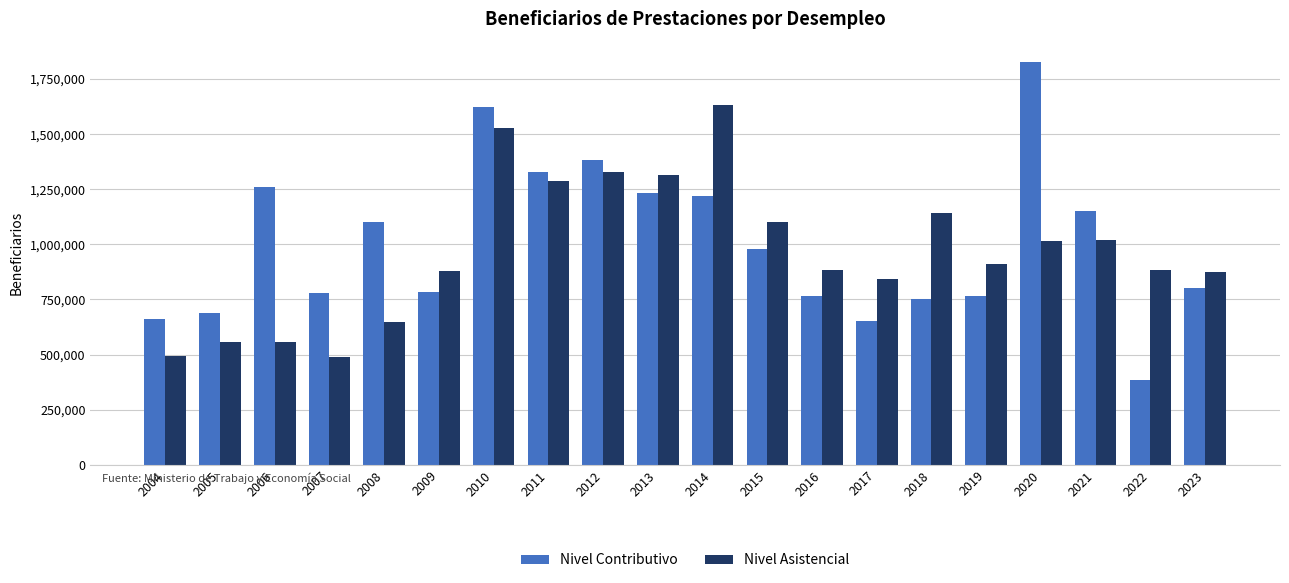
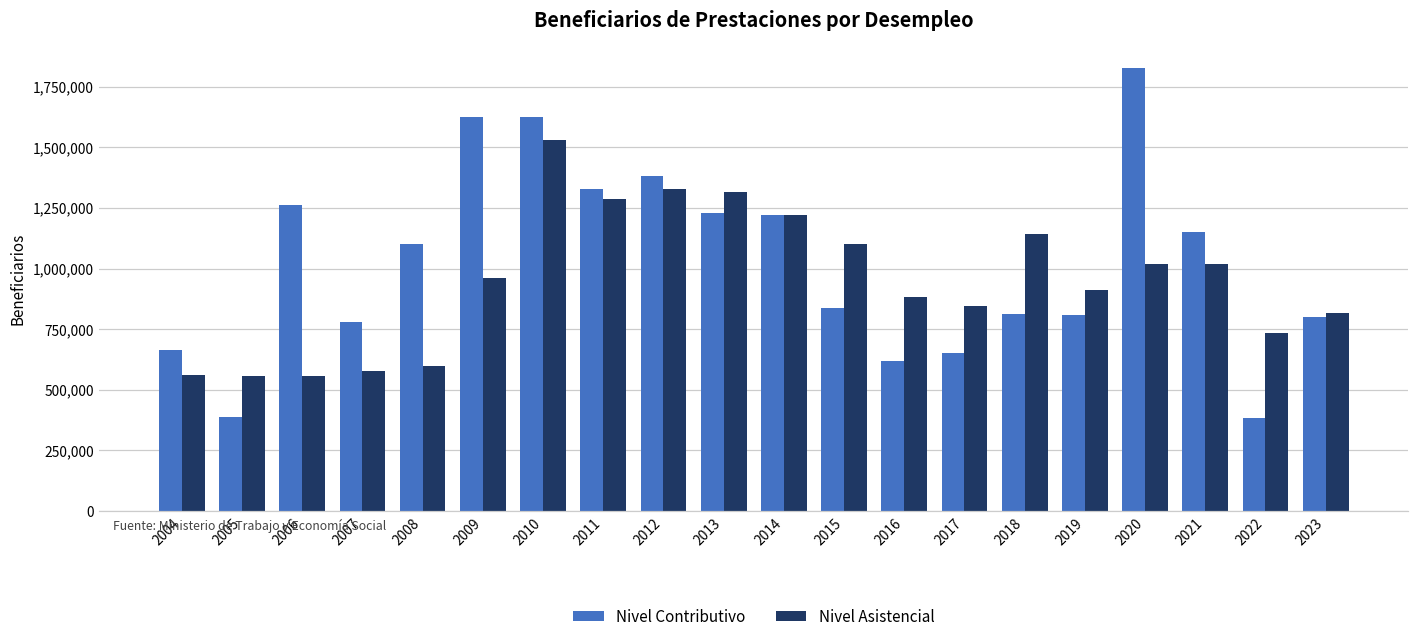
Nivel Asistencial, 2004: 490,000 -> 560,000
Nivel Contributivo, 2005: 690,000 -> 390,000
Nivel Asistencial, 2007: 490,000 -> 580,000
Nivel Asistencial, 2008: 650,000 -> 600,000
Nivel Contributivo, 2009: 790,000 -> 1,620,000
Nivel Asistencial, 2009: 880,000 -> 960,000
Nivel Asistencial, 2014: 1,630,000 -> 1,220,000
Nivel Contributivo, 2015: 980,000 -> 840,000
Nivel Contributivo, 2016: 760,000 -> 620,000
Nivel Contributivo, 2018: 750,000 -> 810,000
Nivel Contributivo, 2019: 770,000 -> 810,000
Nivel Asistencial, 2022: 880,000 -> 740,000
Nivel Asistencial, 2023: 880,000 -> 820,000
